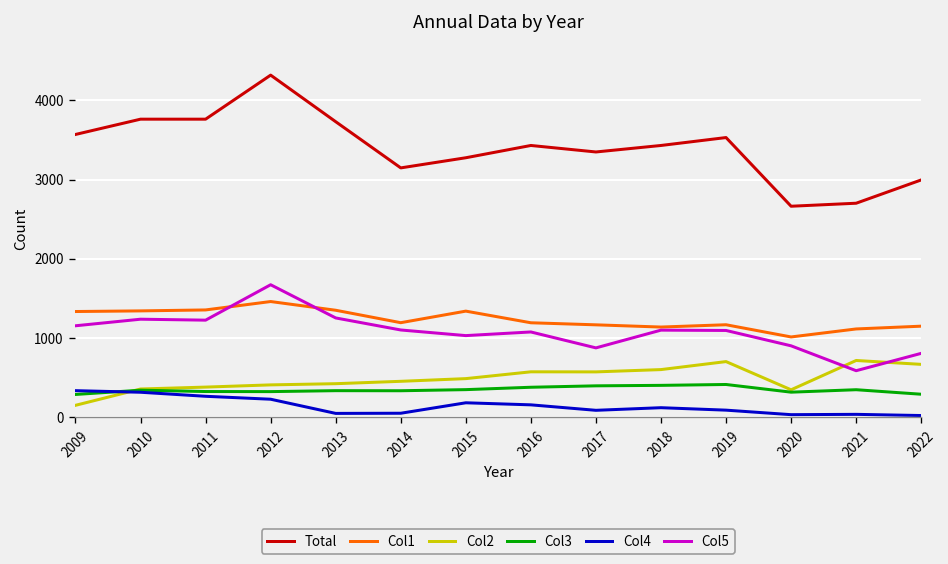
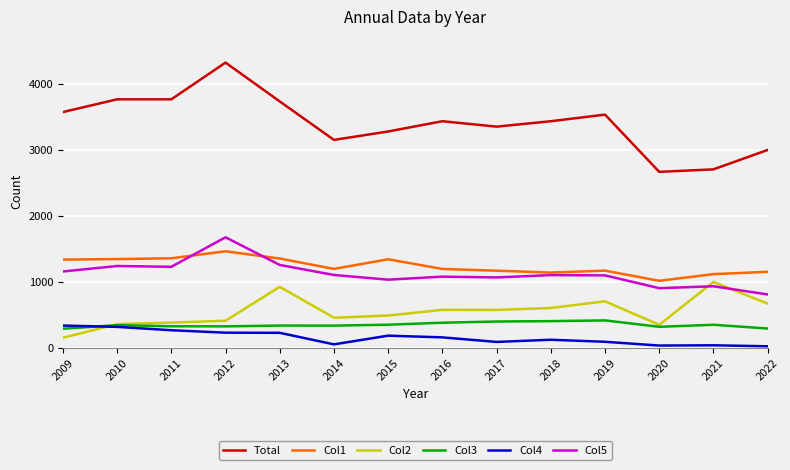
Col2, 2013: 400 -> 900
Col4, 2013: 0 -> 200
Col5, 2017: 900 -> 1100
Col2, 2021: 700 -> 1000
Col5, 2021: 600 -> 900
